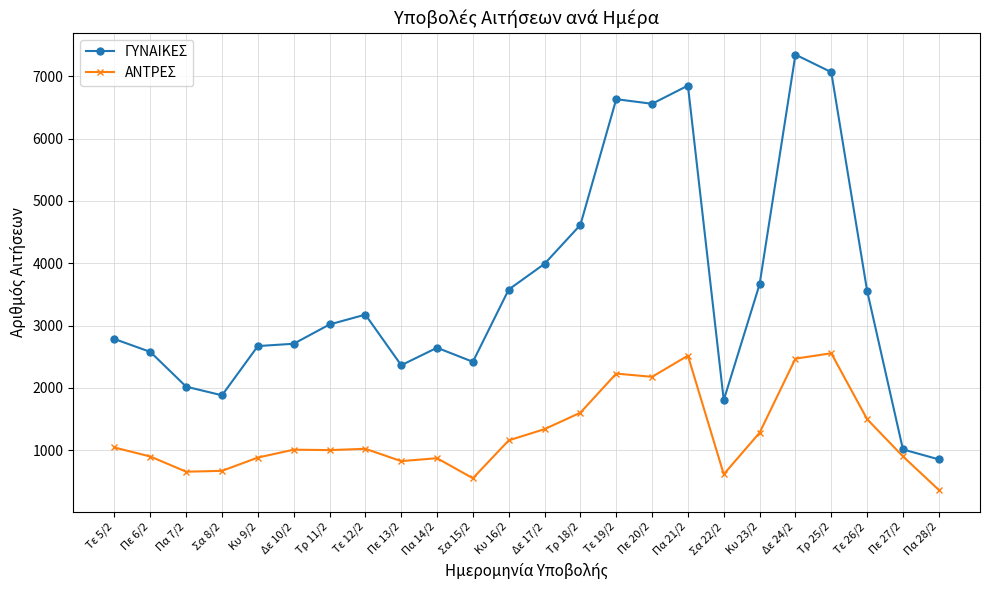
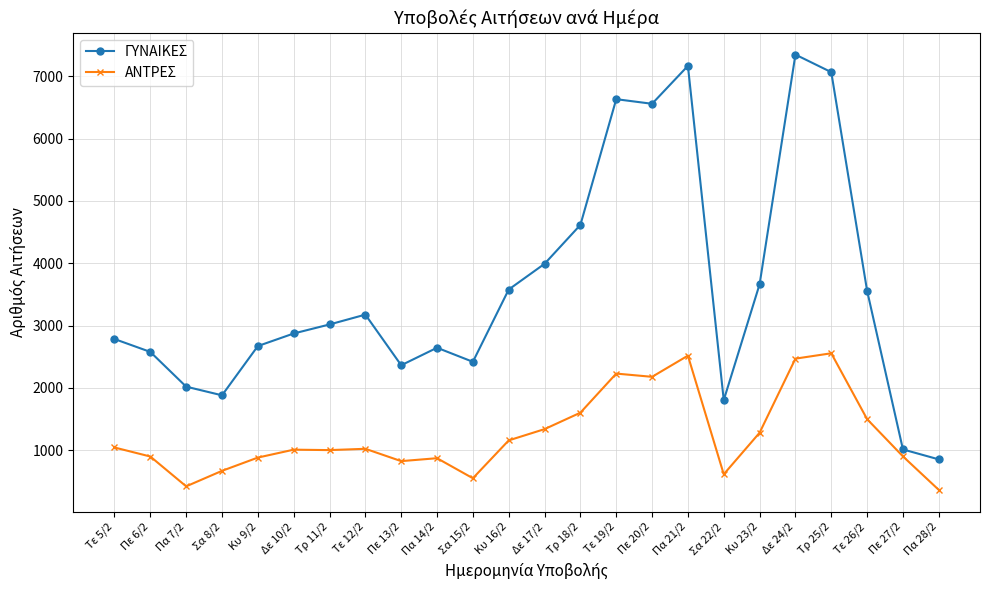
ΑΝΤΡΕΣ, Πα 7/2: 700 -> 400
ΓΥΝΑΙΚΕΣ, Δε 10/2: 2700 -> 2900
ΓΥΝΑΙΚΕΣ, Πα 21/2: 6900 -> 7200
